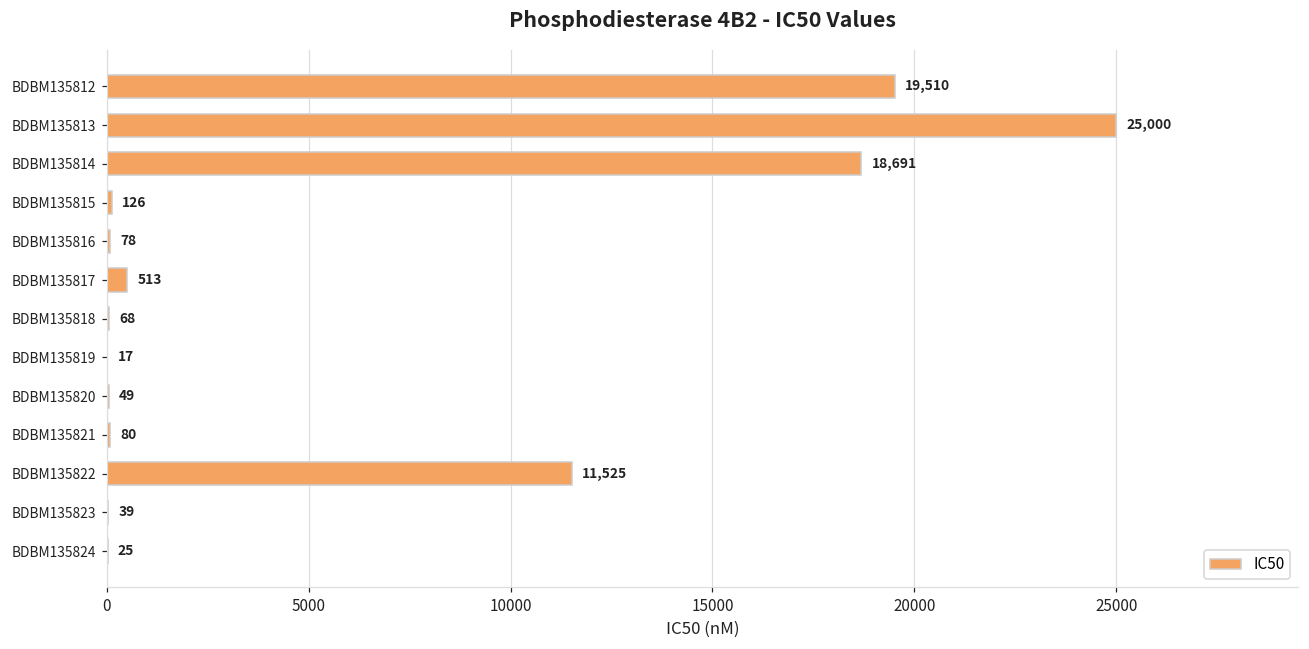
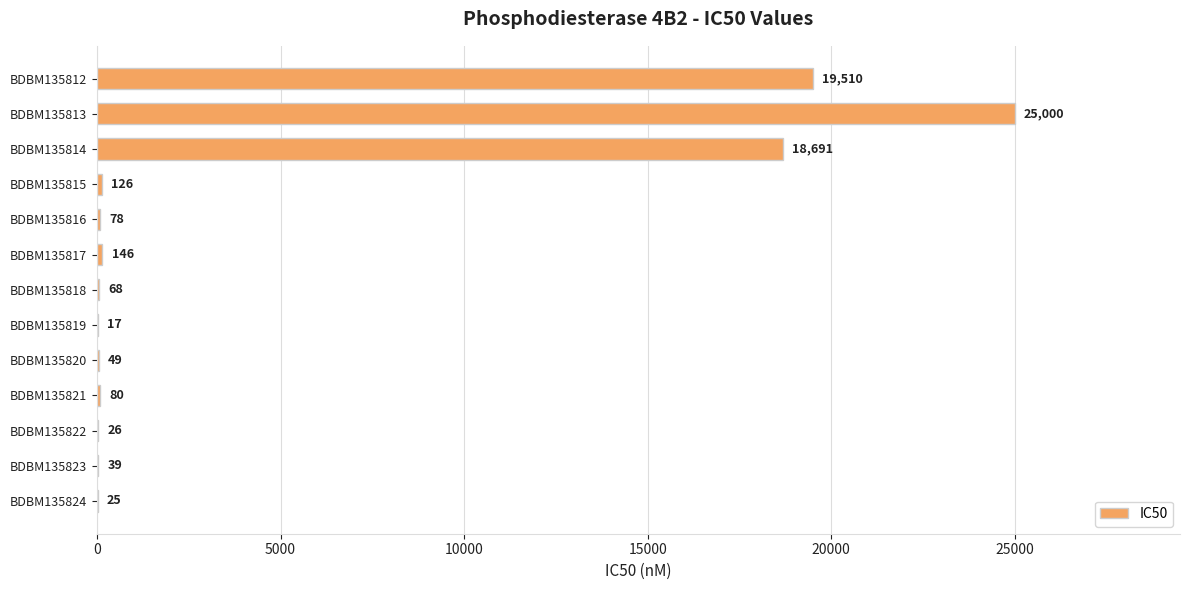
BDBM135817: 513 -> 146
BDBM135822: 11,525 -> 26
